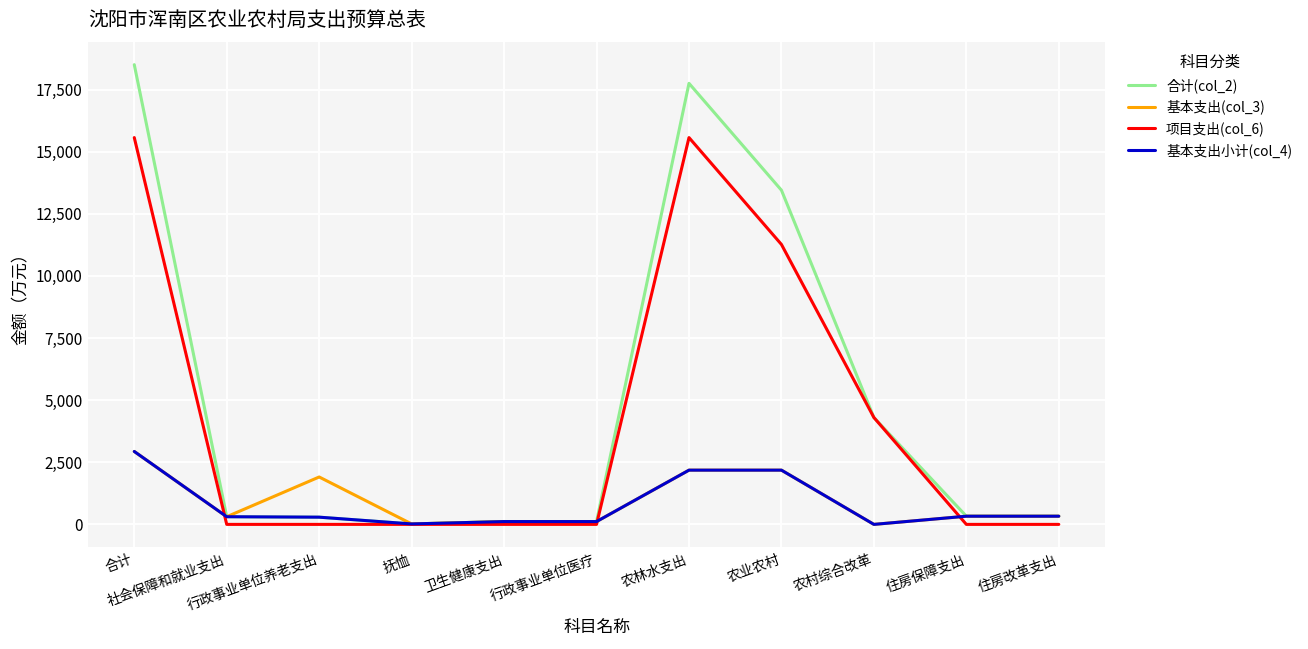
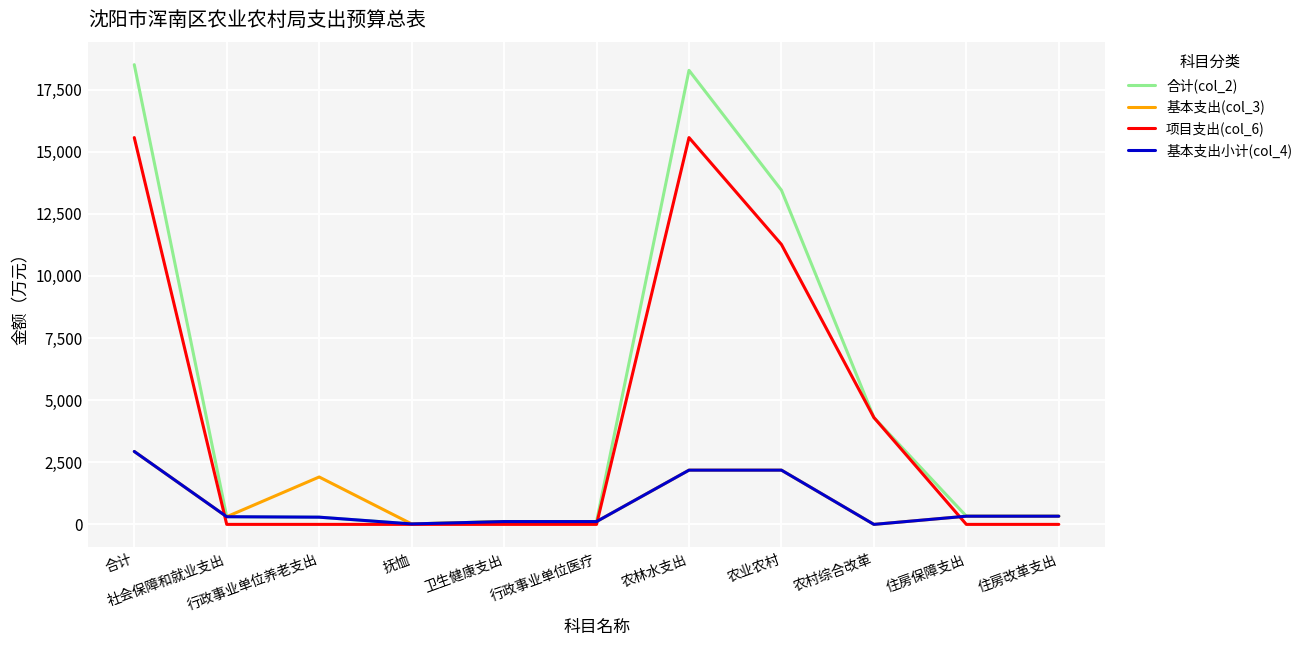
合计(col_2), 农林水支出: 17,700 -> 18,300
